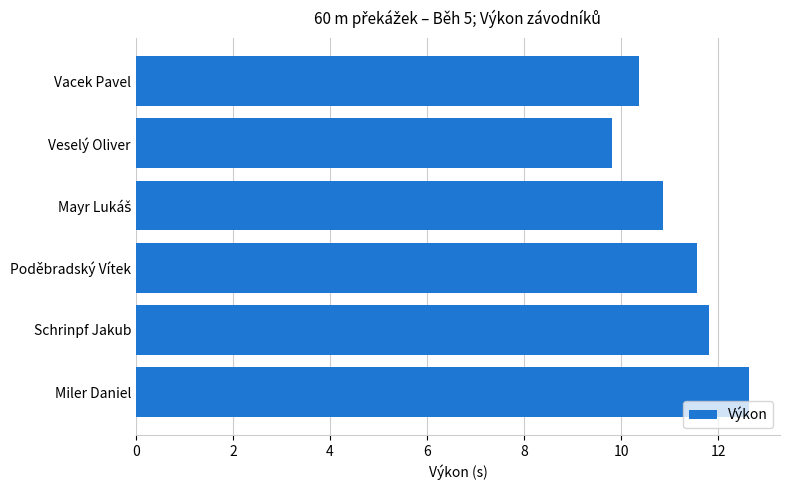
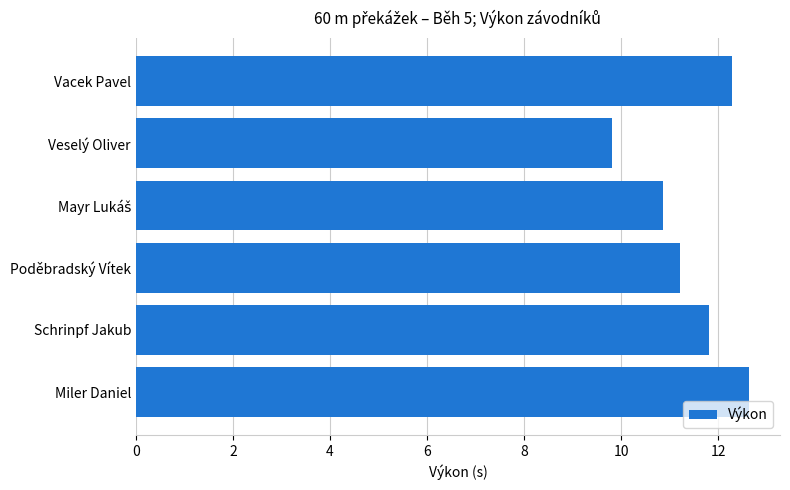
Vacek Pavel: 10.4 -> 12.3
Poděbradský Vítek: 11.6 -> 11.2
